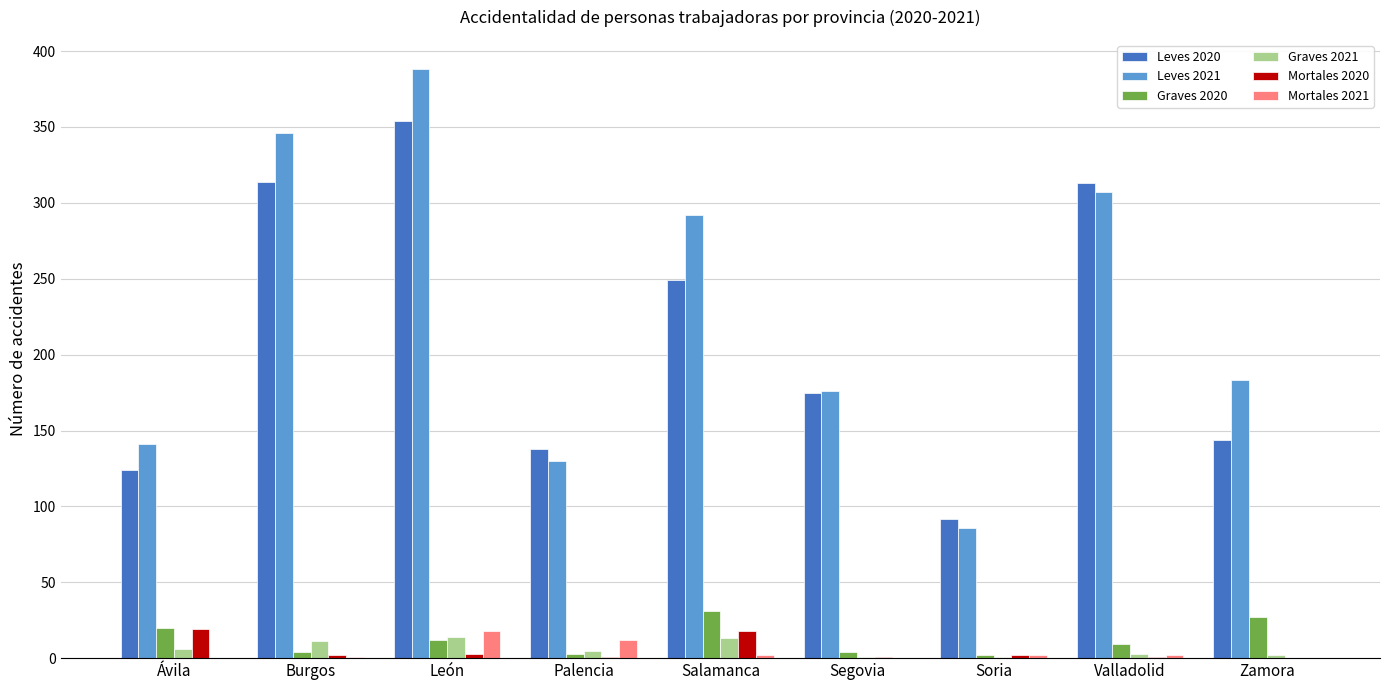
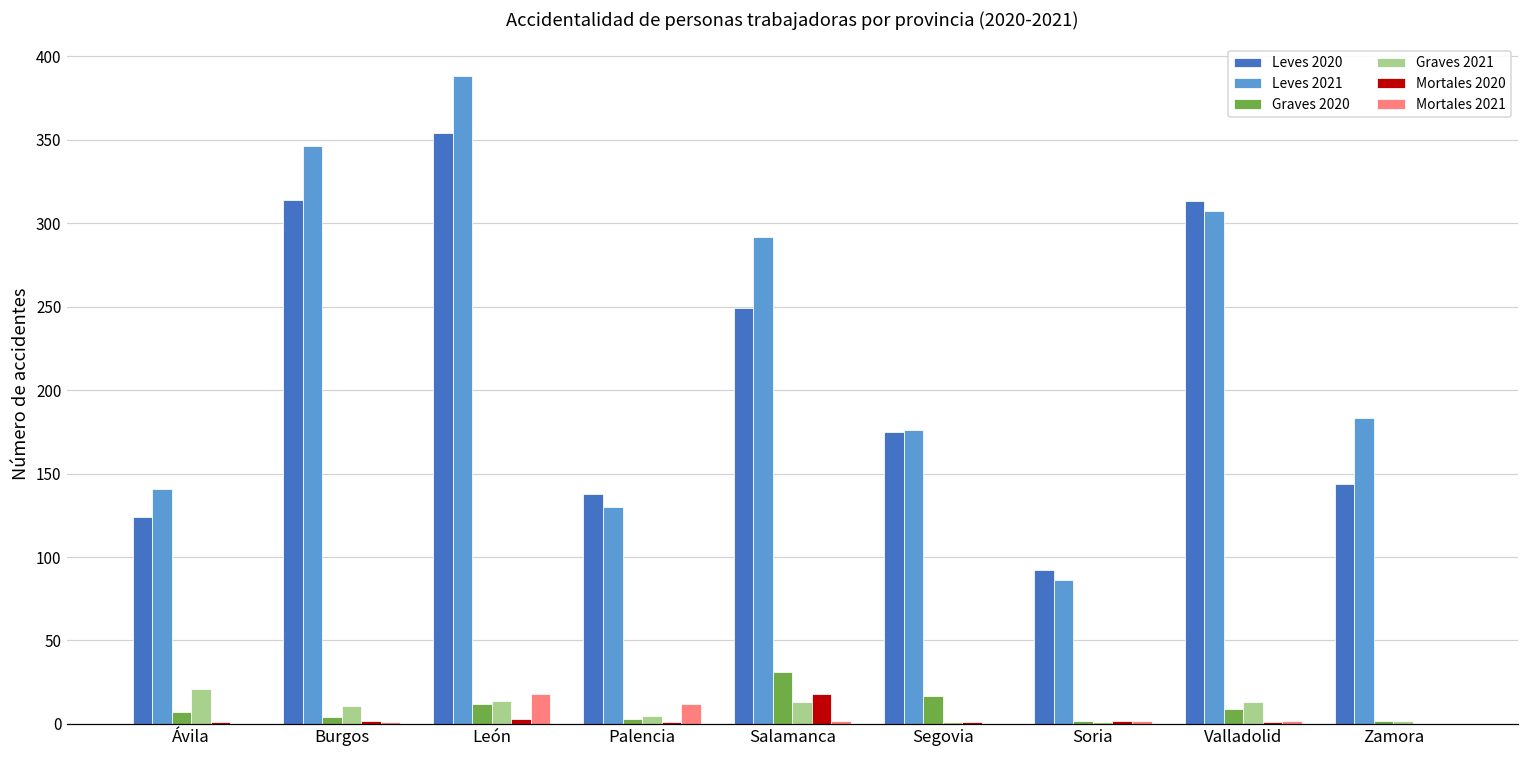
Graves 2020, Ávila: 20 -> 7
Graves 2021, Ávila: 6 -> 21
Mortales 2020, Ávila: 19 -> 1
Graves 2020, Segovia: 4 -> 17
Graves 2021, Valladolid: 3 -> 13
Graves 2020, Zamora: 27 -> 2
